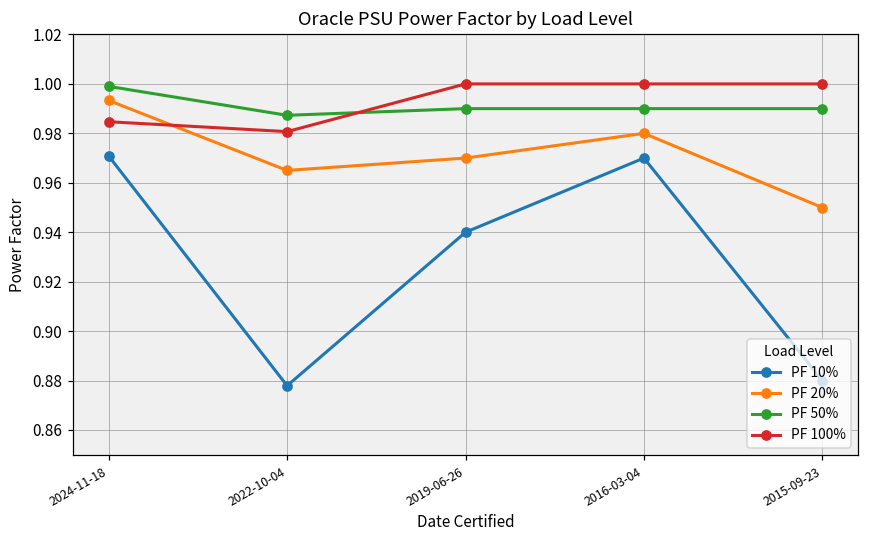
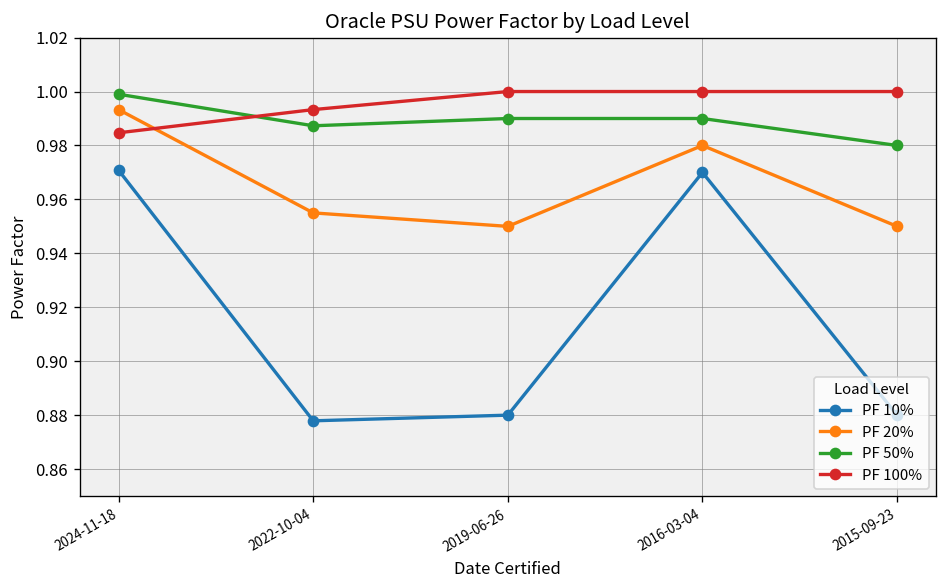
PF 20%, 2022-10-04: 0.965 -> 0.955
PF 100%, 2022-10-04: 0.981 -> 0.993
PF 10%, 2019-06-26: 0.94 -> 0.88
PF 20%, 2019-06-26: 0.97 -> 0.95
PF 50%, 2015-09-23: 0.99 -> 0.98
